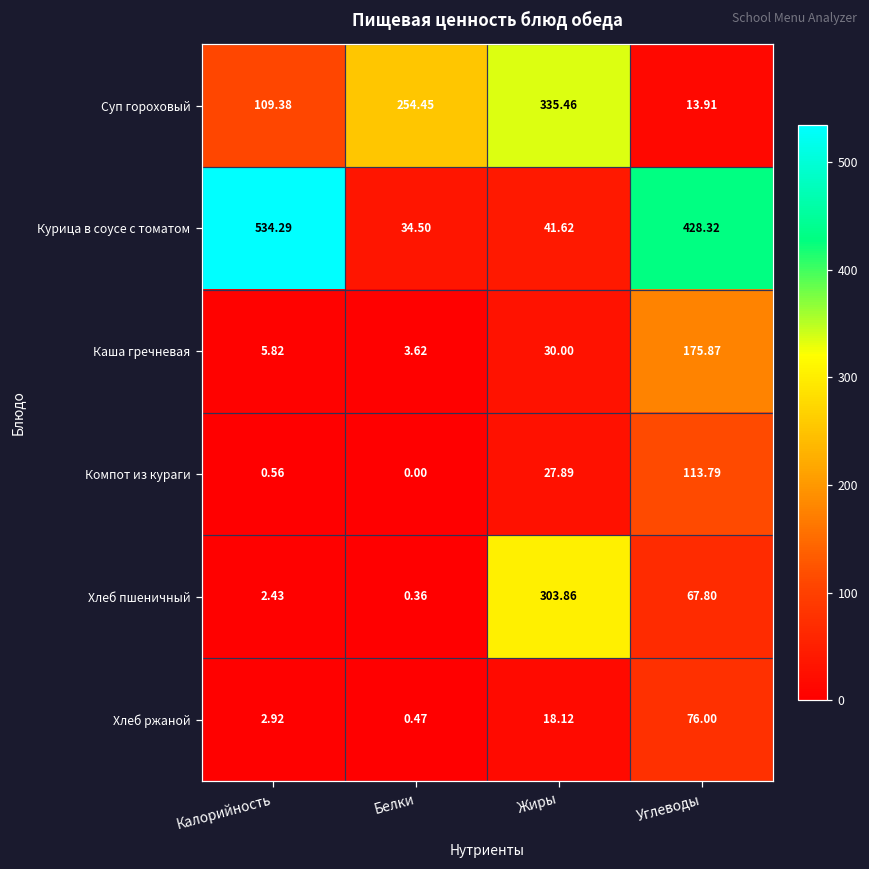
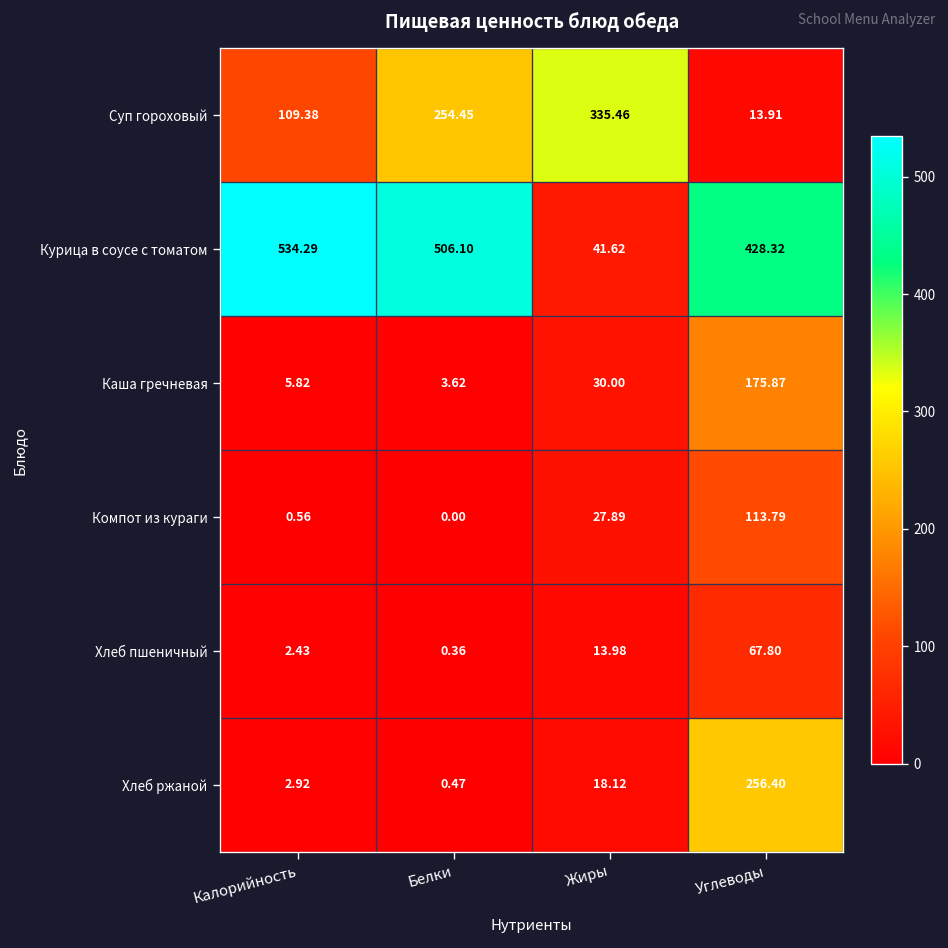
Курица в соусе с томатом, Белки: 34.50 -> 506.10
Хлеб пшеничный, Жиры: 303.86 -> 13.98
Хлеб ржаной, Углеводы: 76.00 -> 256.40
